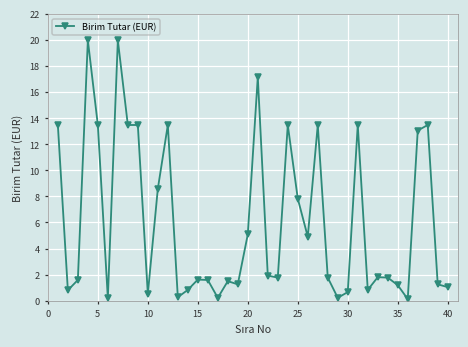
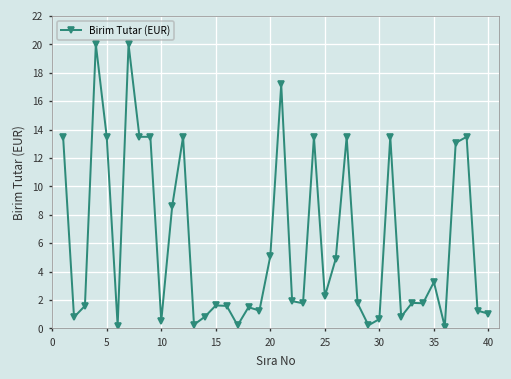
25: 7.8 -> 2.3
35: 1.2 -> 3.3
